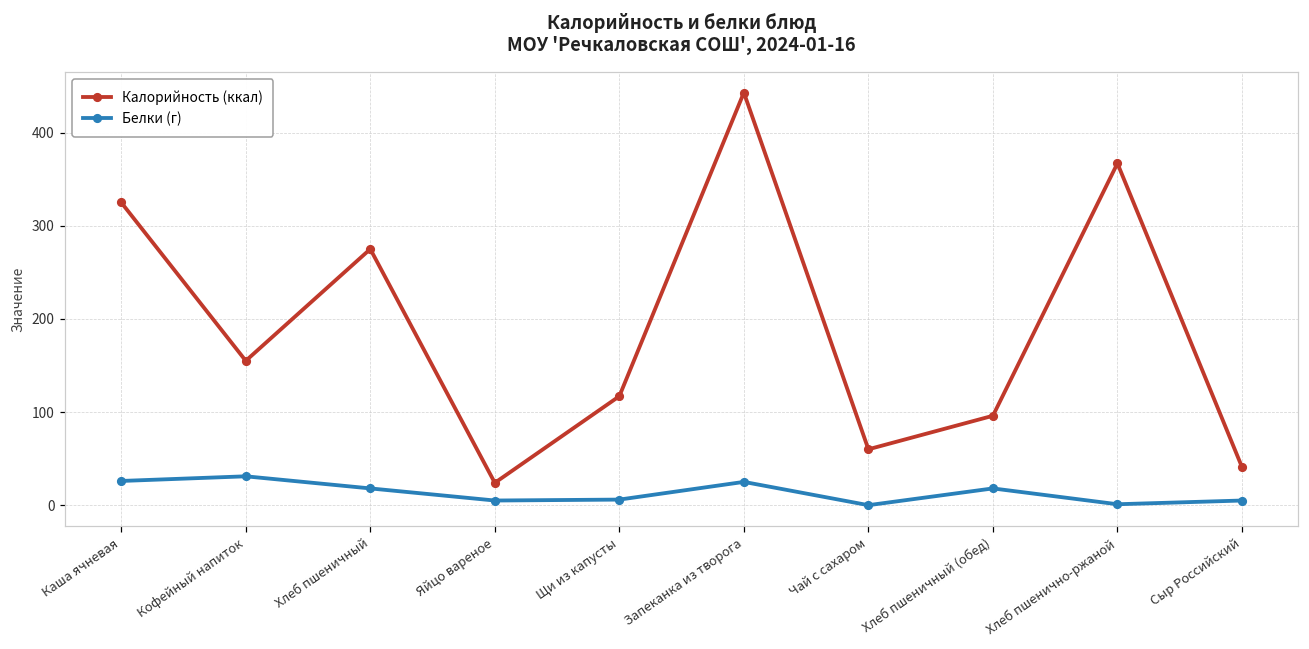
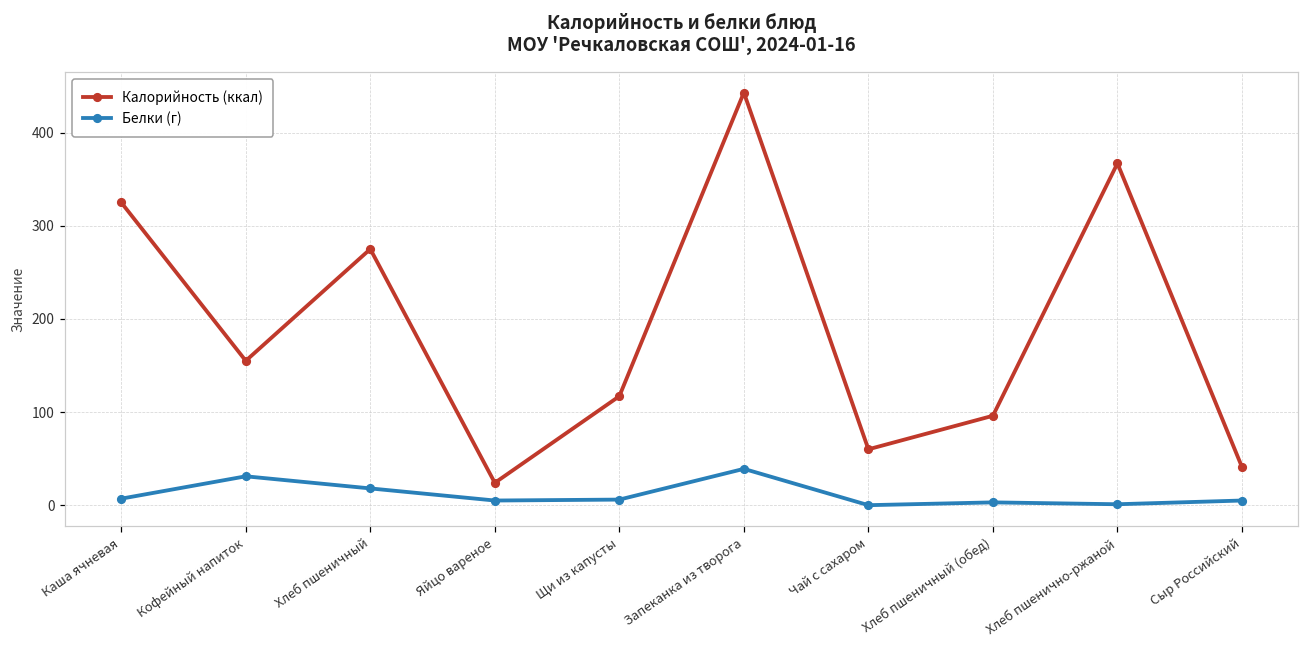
Белки (г), Каша ячневая: 30 -> 10
Белки (г), Запеканка из творога: 30 -> 40
Белки (г), Хлеб пшеничный (обед): 20 -> 0
